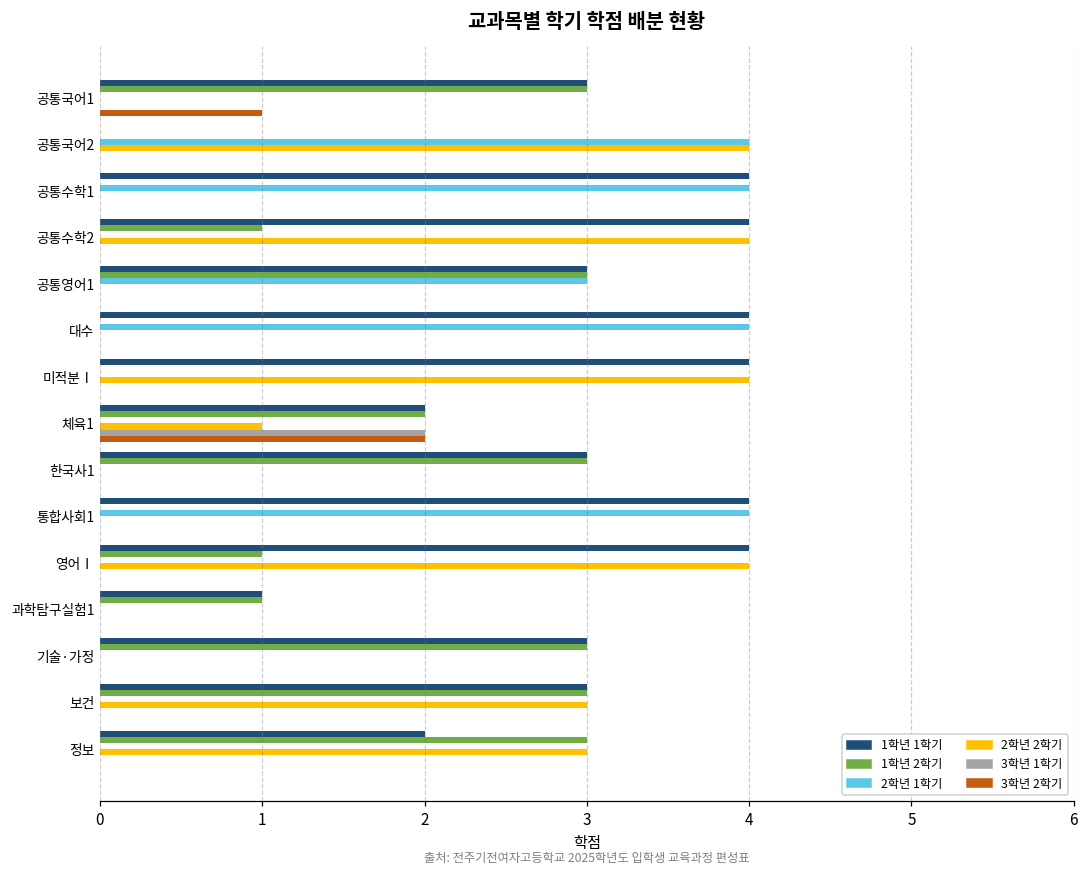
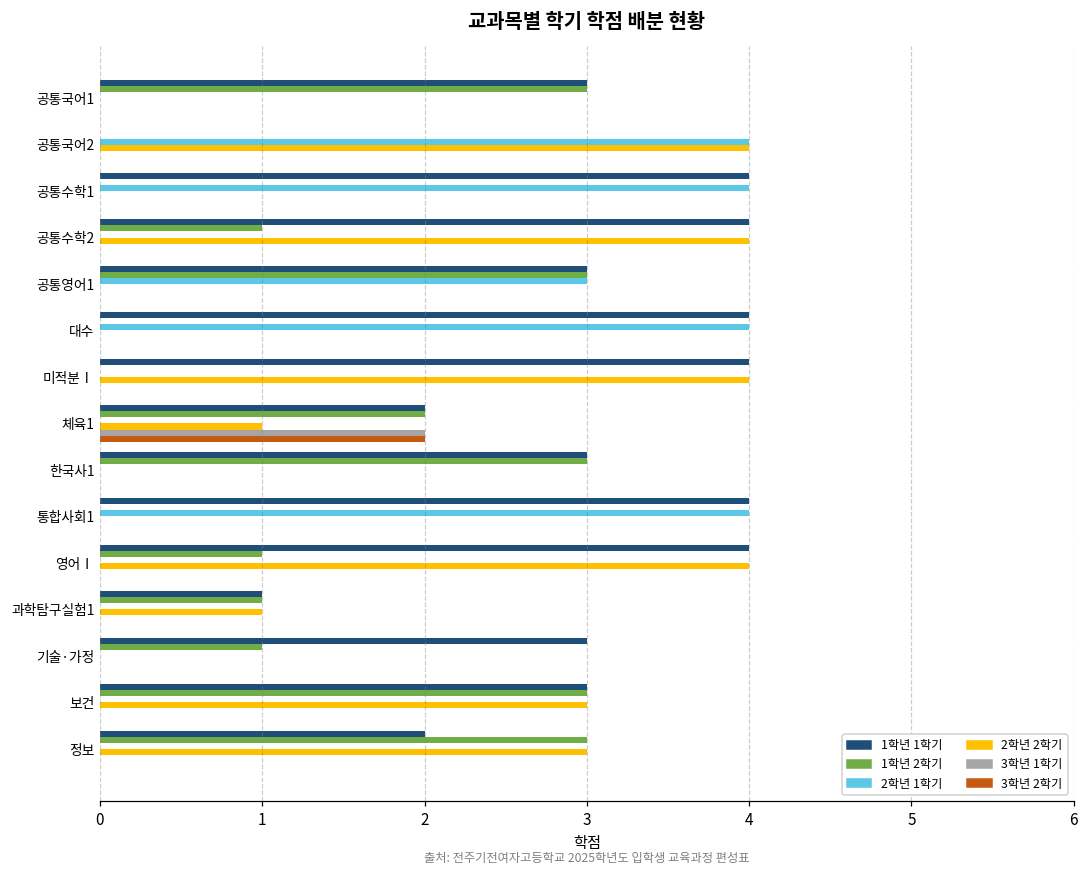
3학년 2학기, 공통국어1: 1 -> 0
2학년 2학기, 과학탐구실험1: 0 -> 1
1학년 2학기, 기술·가정: 3 -> 1
